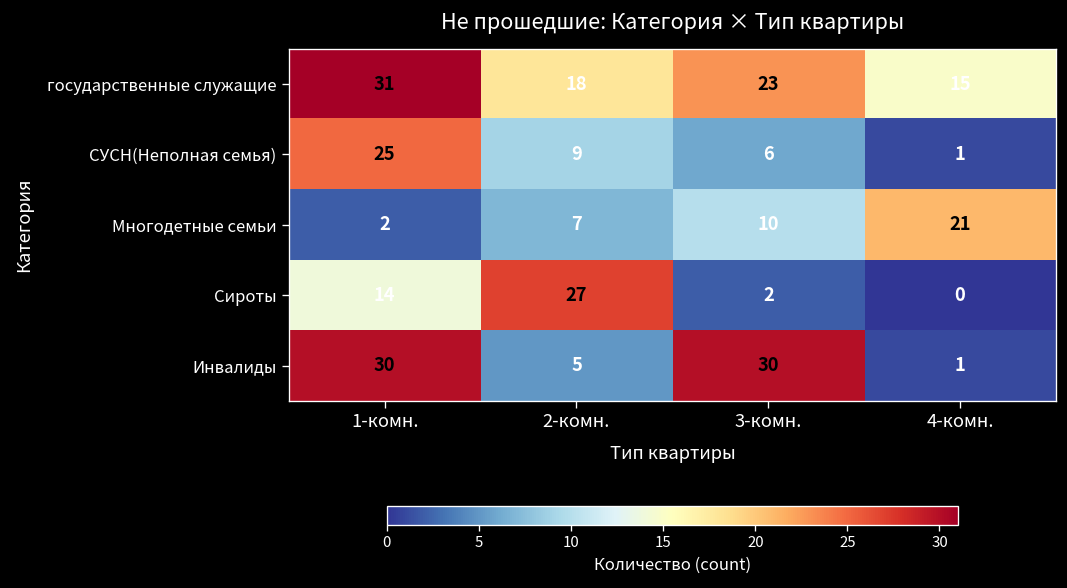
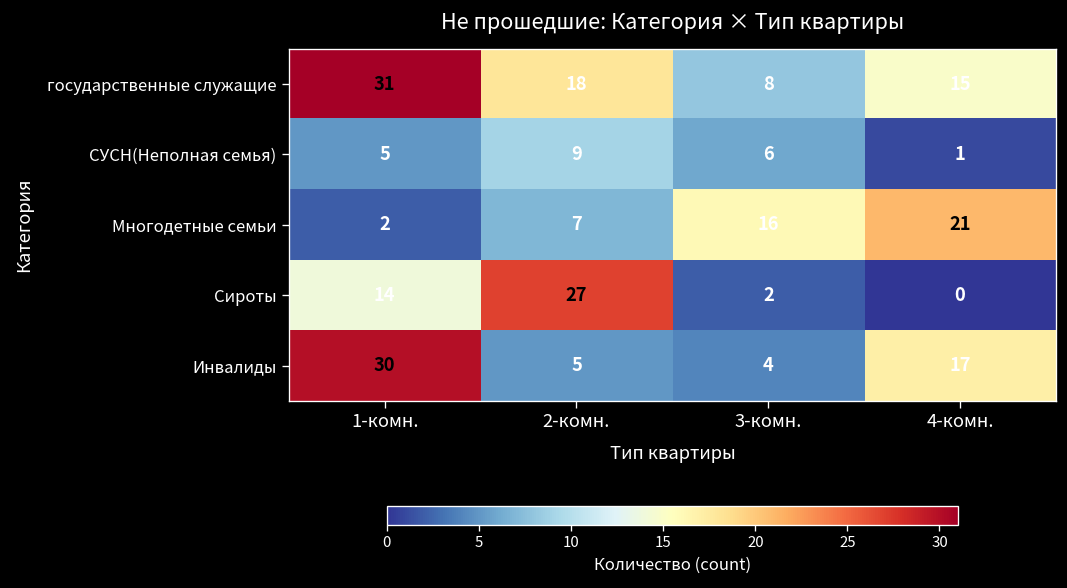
государственные служащие, 3-комн.: 23 -> 8
СУСН(Неполная семья), 1-комн.: 25 -> 5
Многодетные семьи, 3-комн.: 10 -> 16
Инвалиды, 3-комн.: 30 -> 4
Инвалиды, 4-комн.: 1 -> 17
